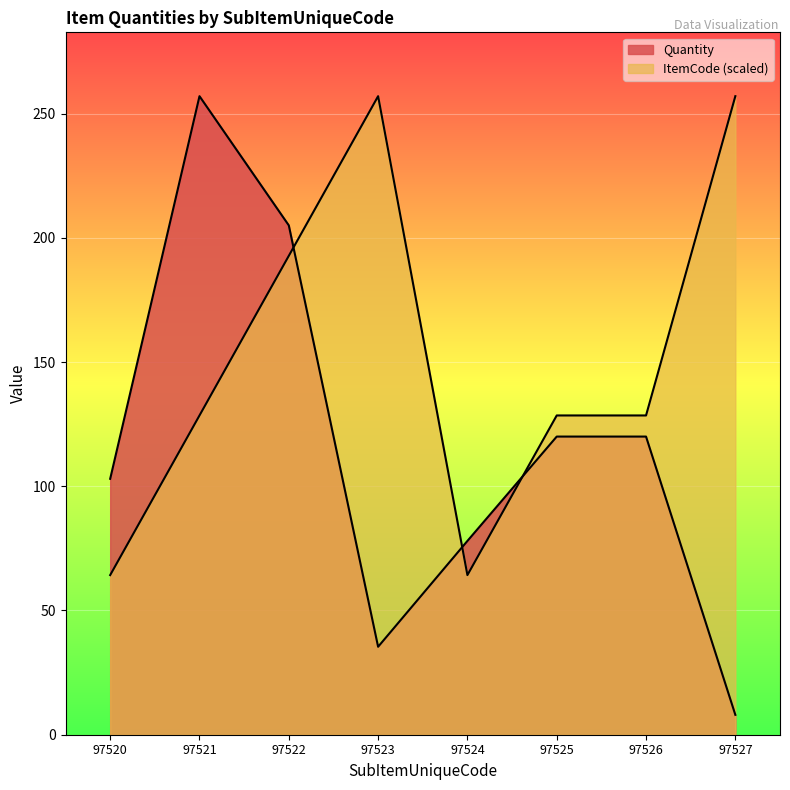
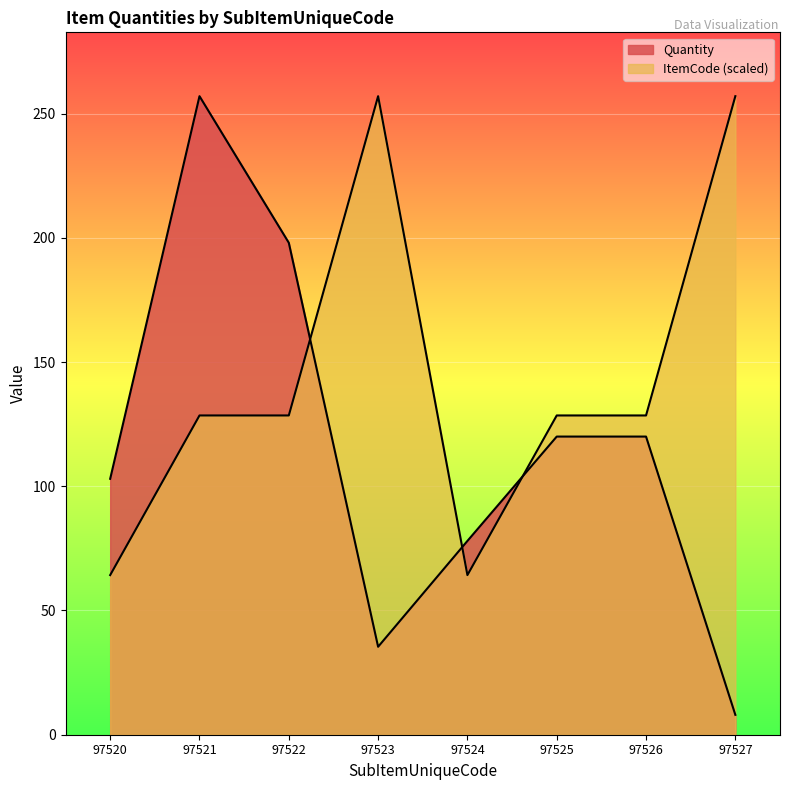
Quantity, 97522: 205 -> 198
ItemCode (scaled), 97522: 193 -> 129
